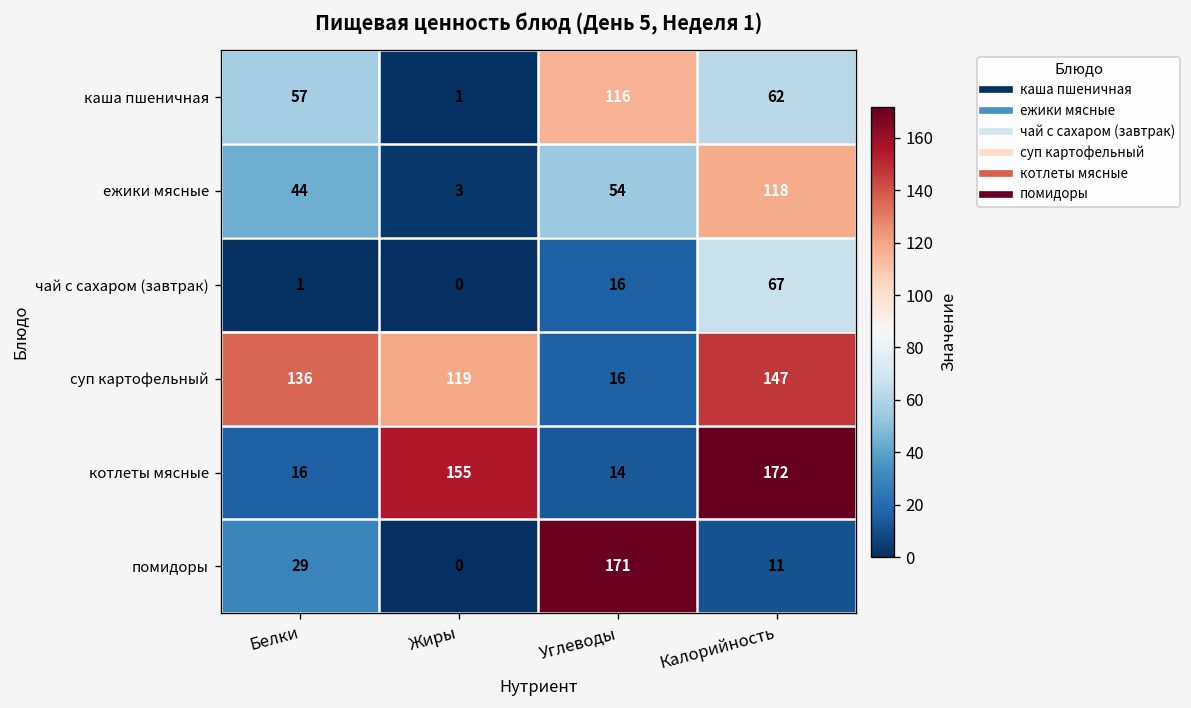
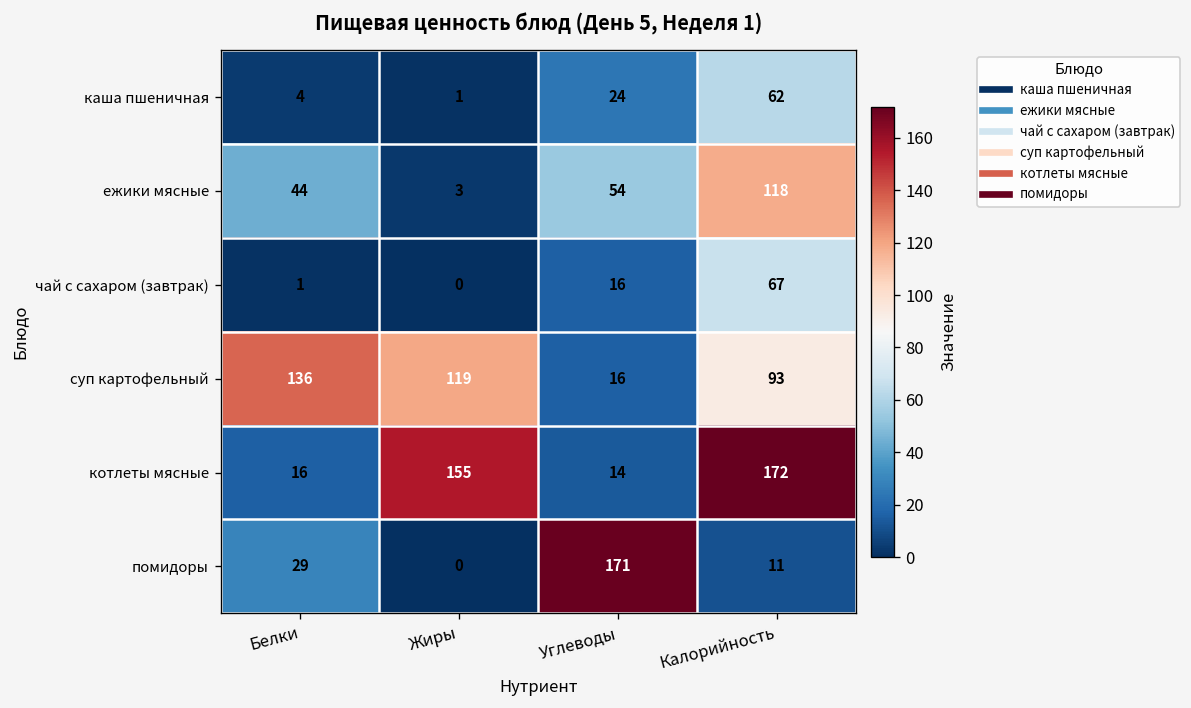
каша пшеничная, Белки: 57 -> 4
каша пшеничная, Углеводы: 116 -> 24
суп картофельный, Калорийность: 147 -> 93
